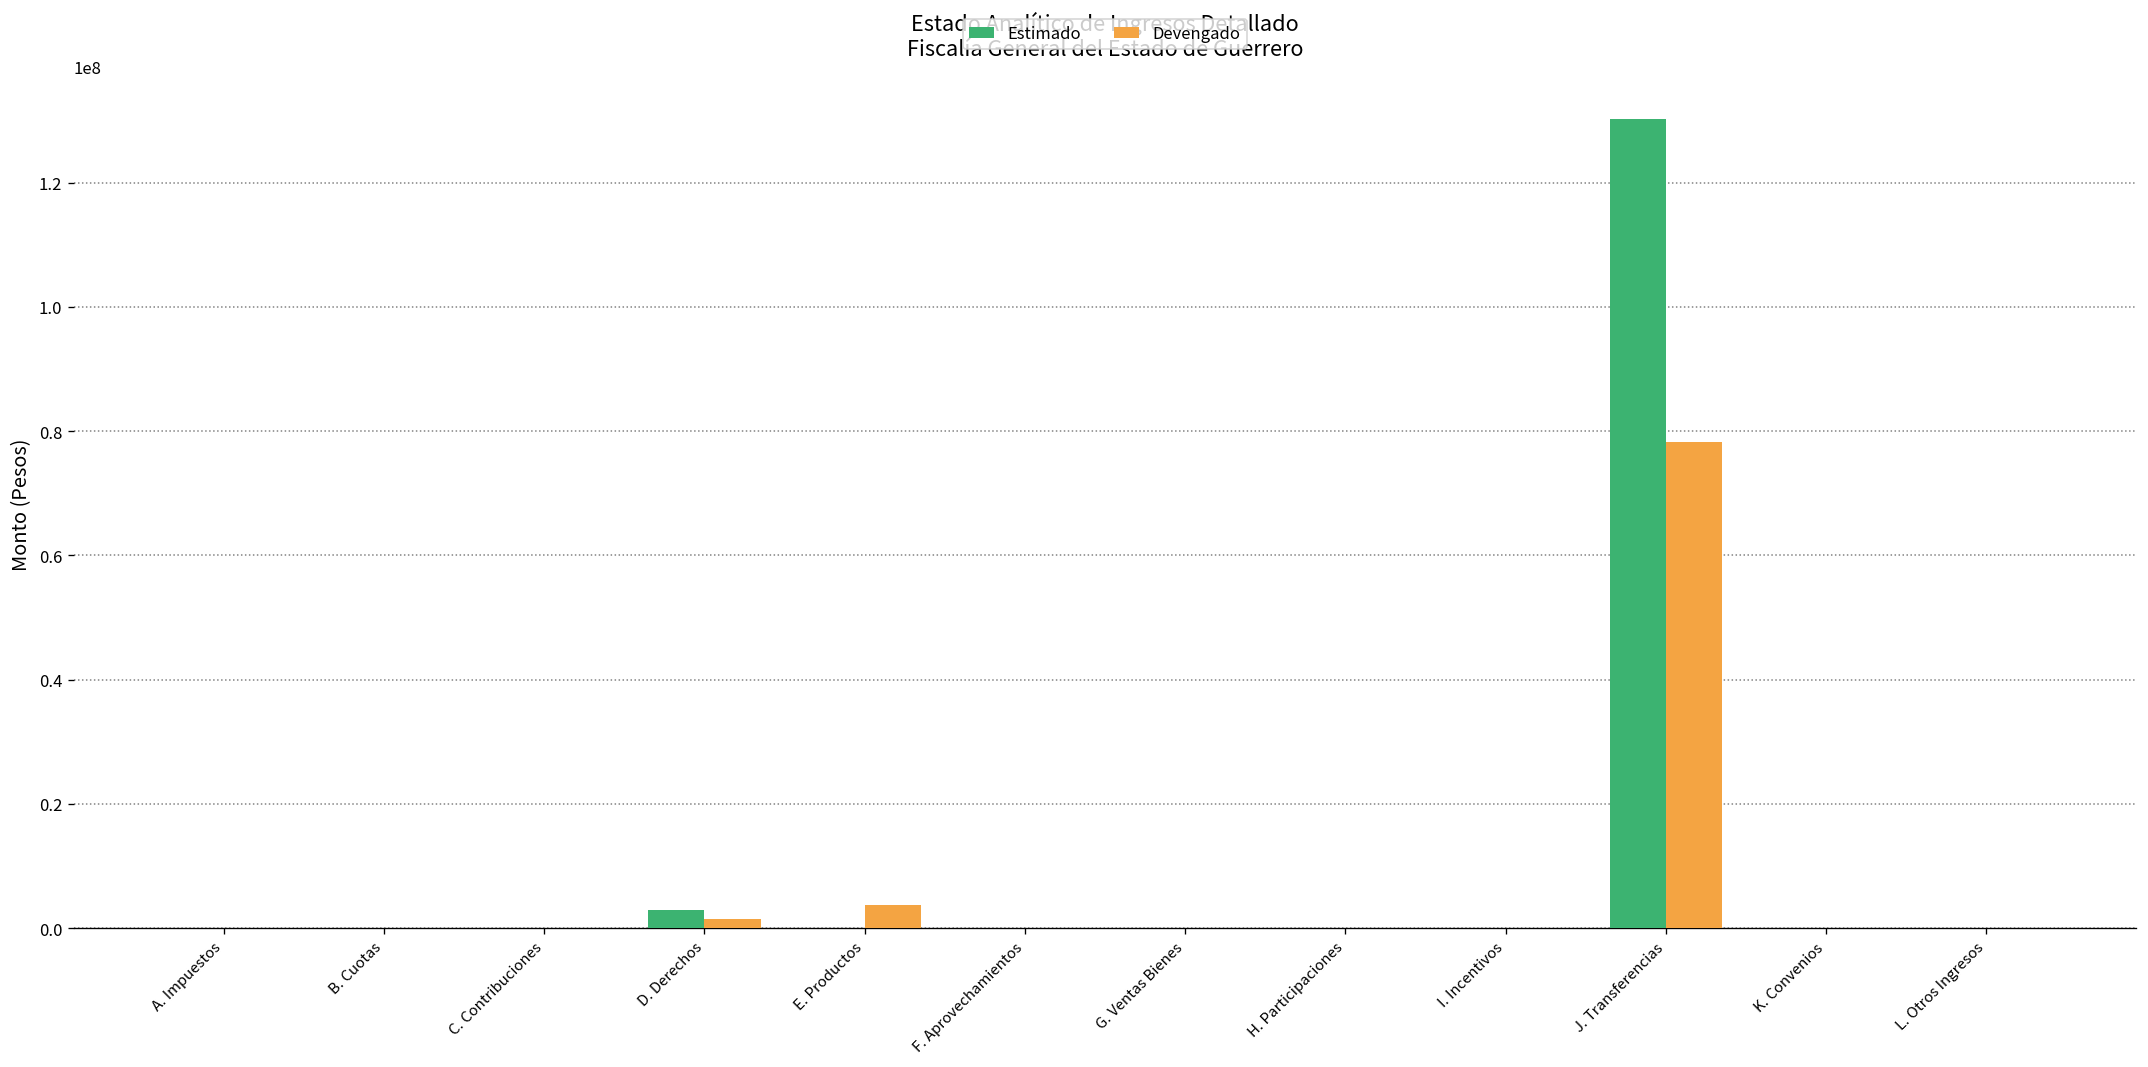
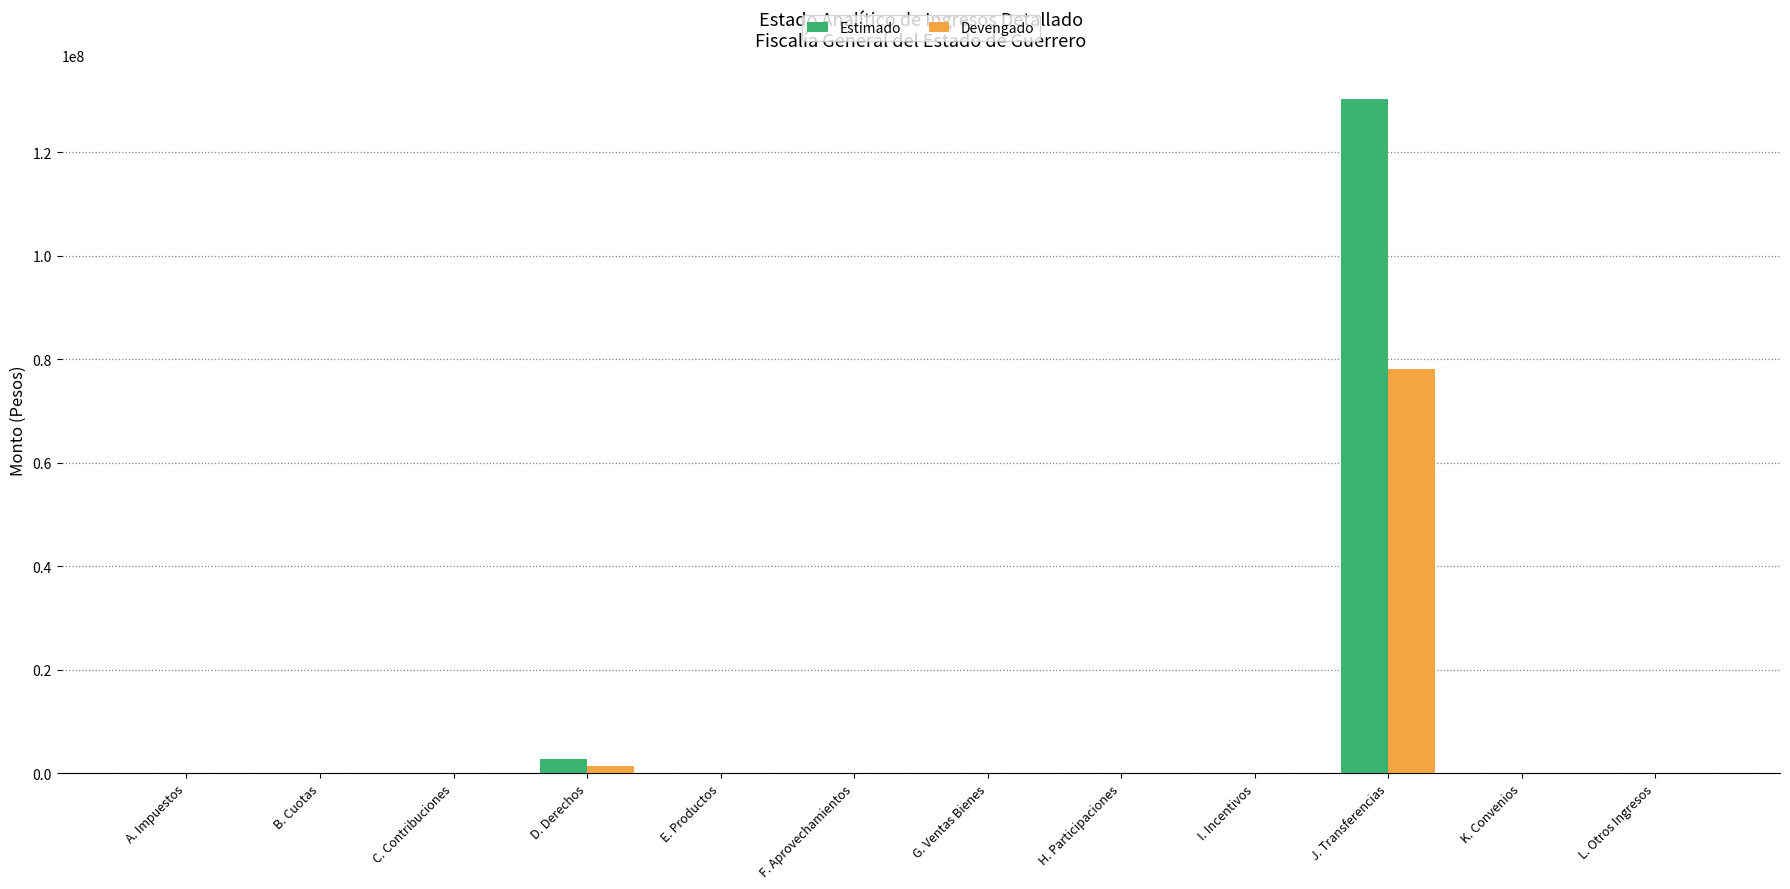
Devengado, E. Productos: 4000000 -> 0
